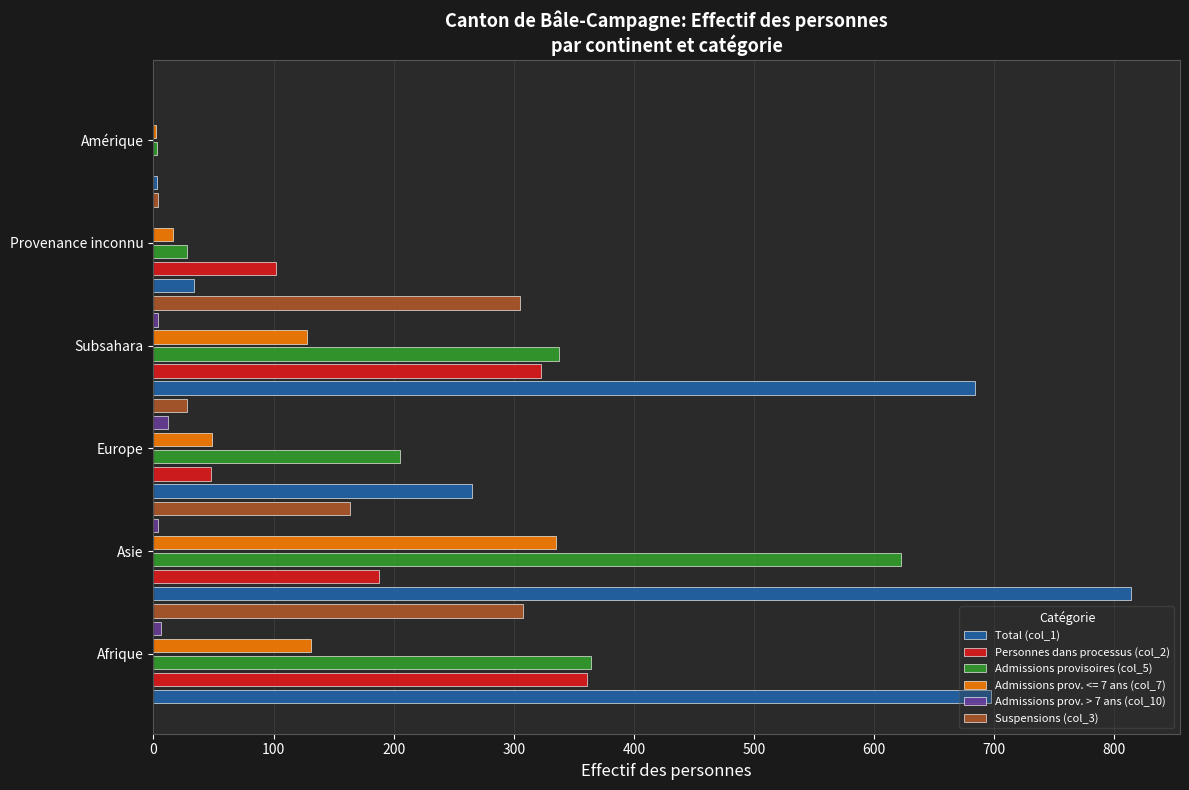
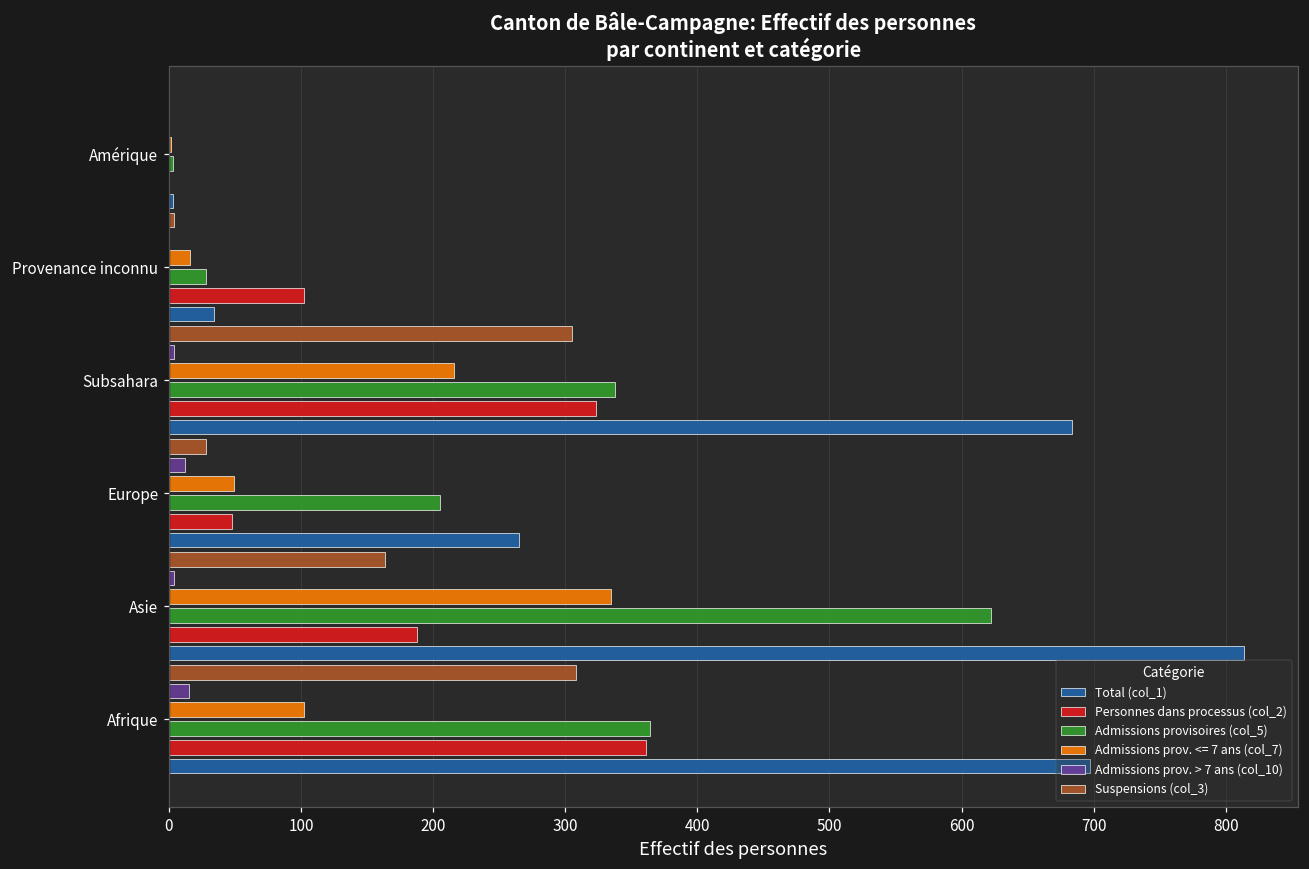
Admissions prov. <= 7 ans (col_7), Subsahara: 128 -> 216
Admissions prov. > 7 ans (col_10), Afrique: 6 -> 15
Admissions prov. <= 7 ans (col_7), Afrique: 131 -> 102
